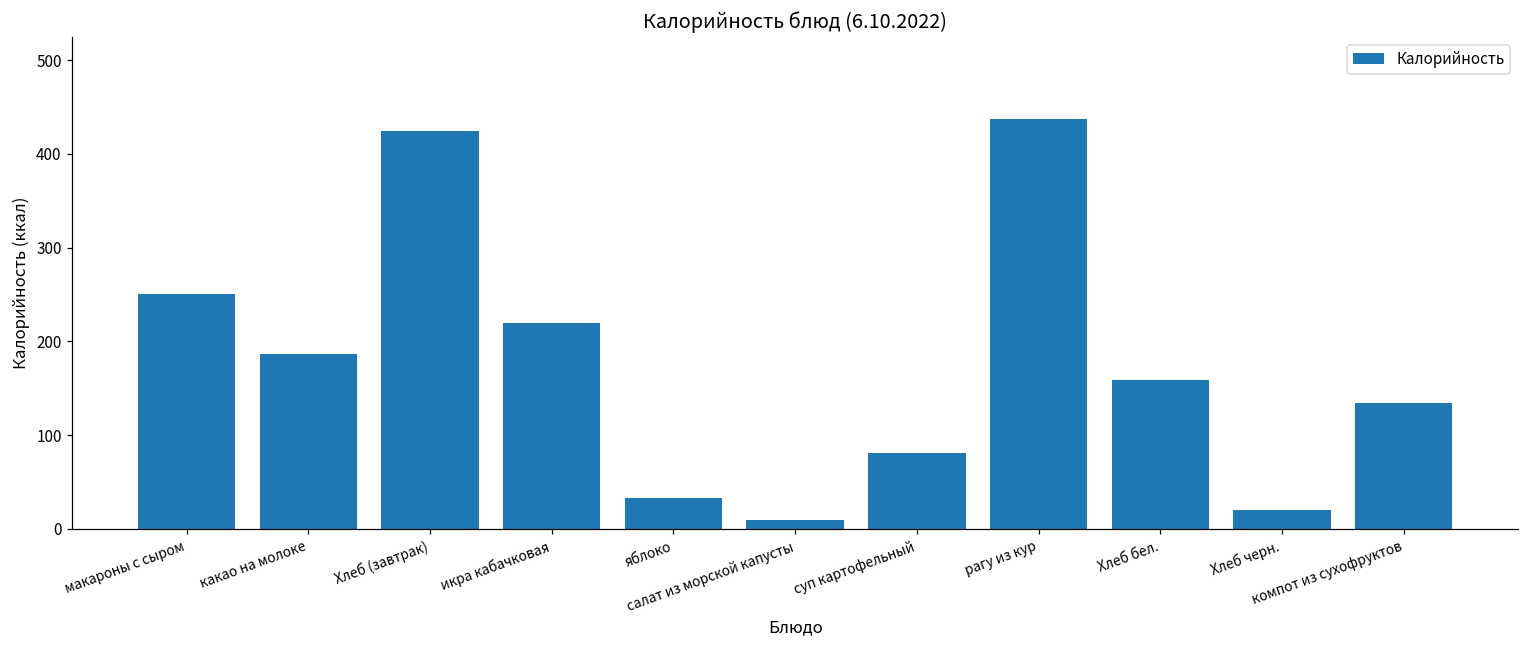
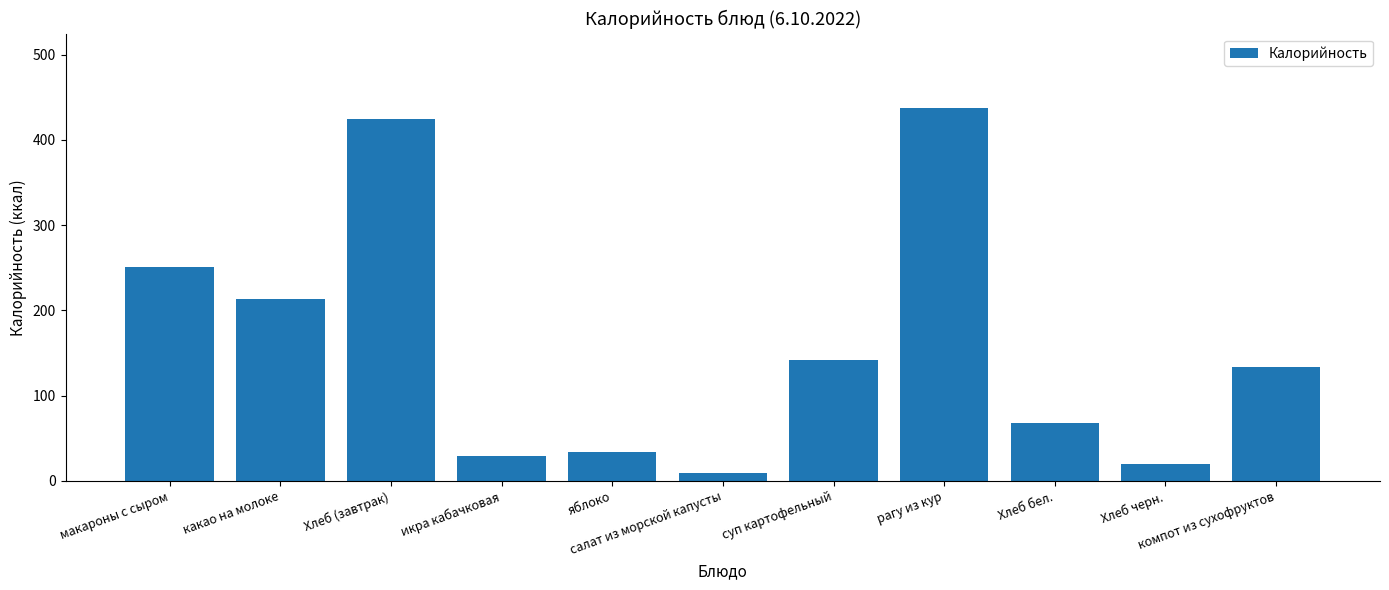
какао на молоке: 190 -> 210
икра кабачковая: 220 -> 30
суп картофельный: 80 -> 140
Хлеб бел.: 160 -> 70
